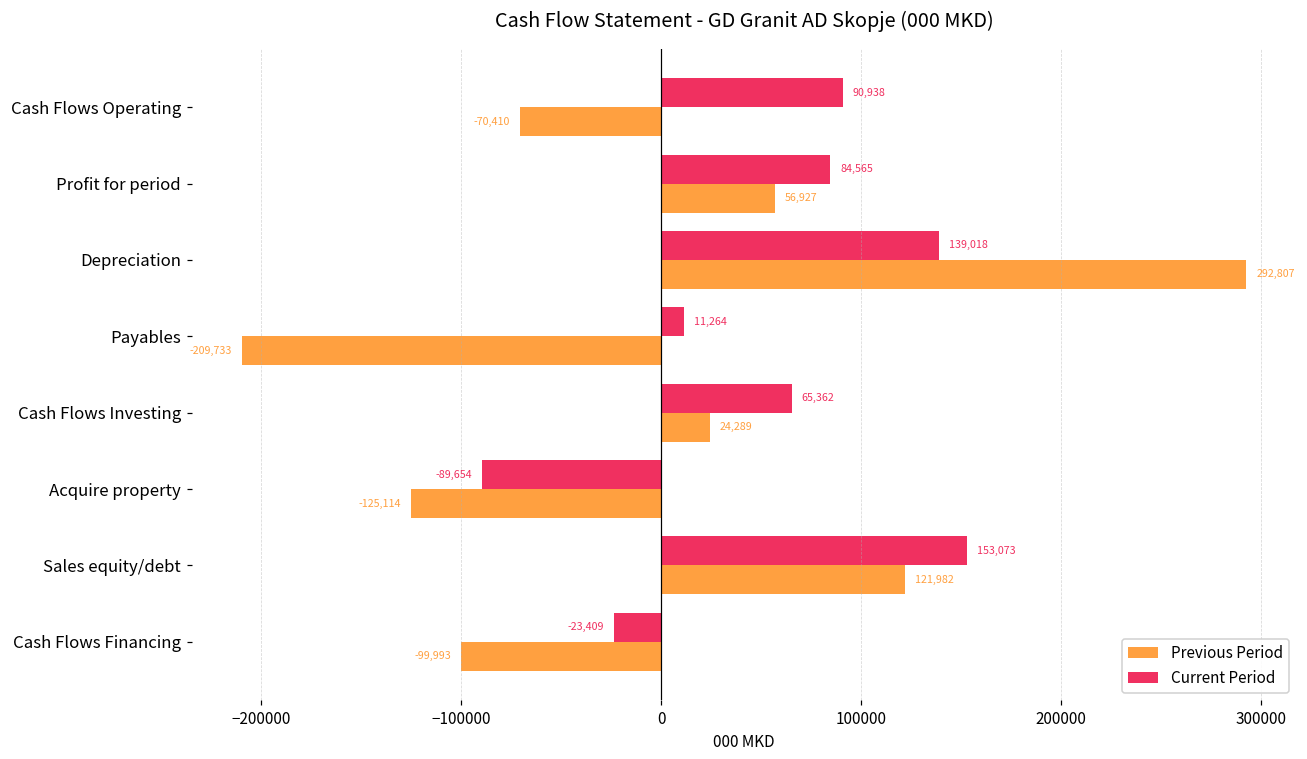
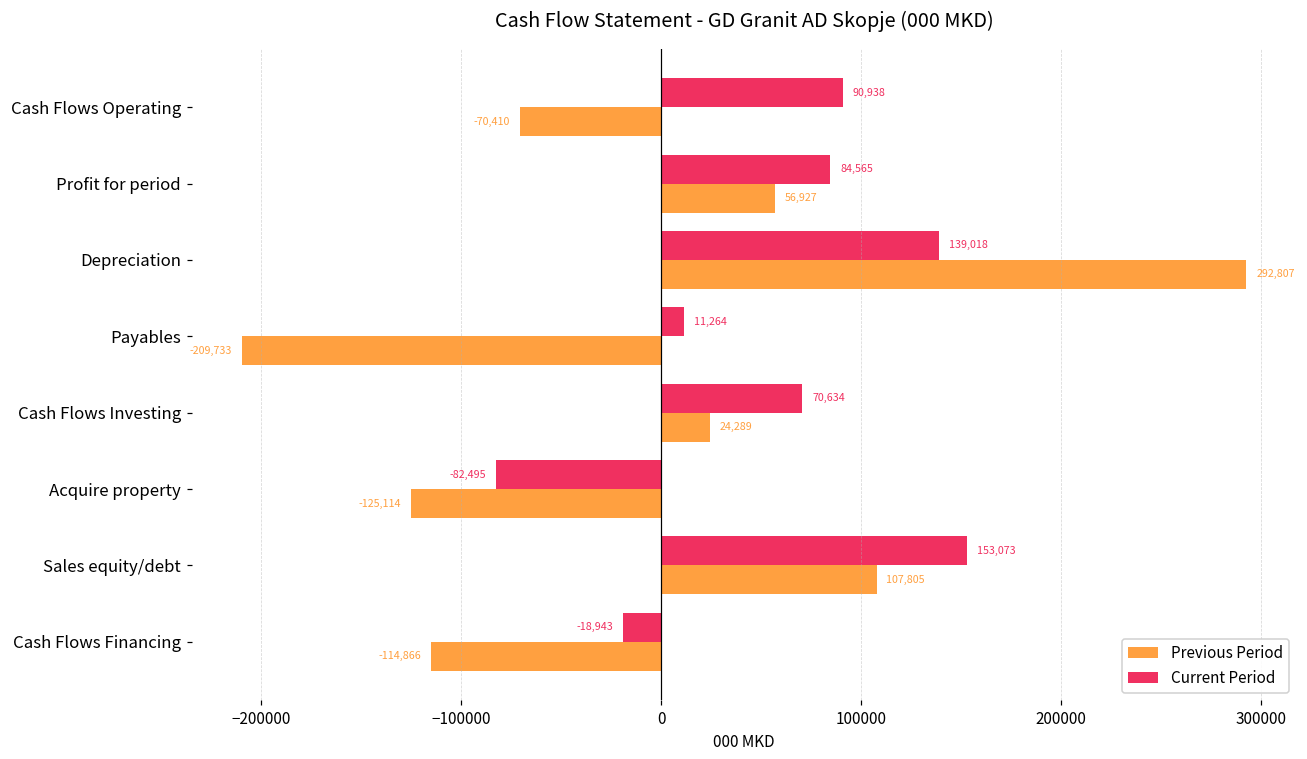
Current Period, Cash Flows Investing: 65,362 -> 70,634
Current Period, Acquire property: -89,654 -> -82,495
Previous Period, Sales equity/debt: 121,982 -> 107,805
Current Period, Cash Flows Financing: -23,409 -> -18,943
Previous Period, Cash Flows Financing: -99,993 -> -114,866
